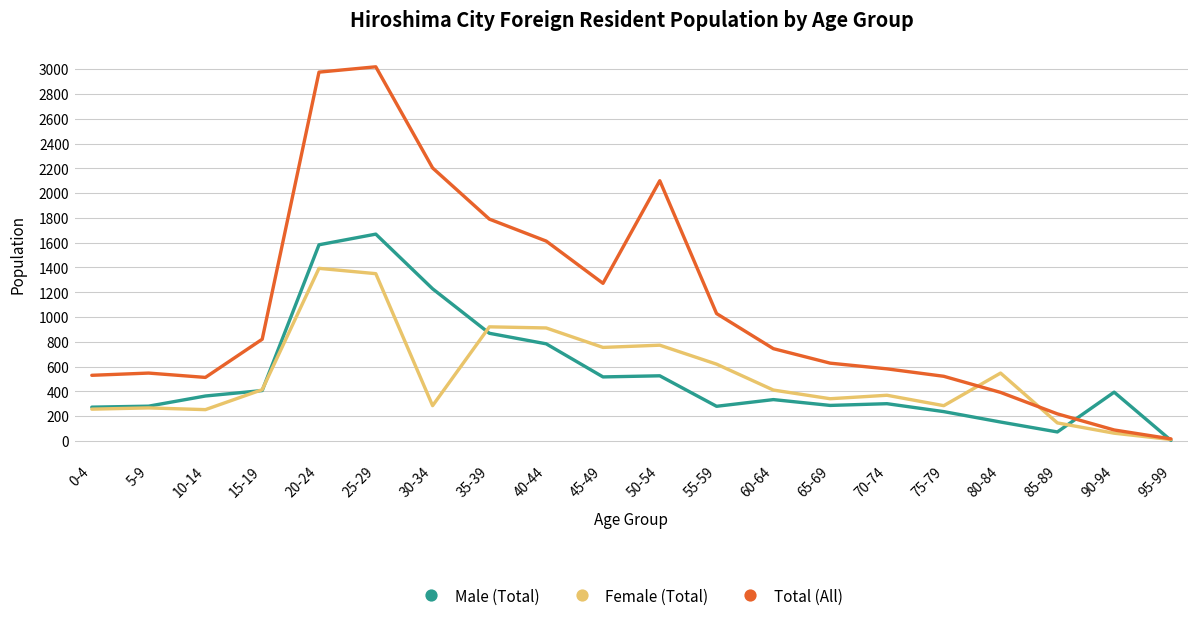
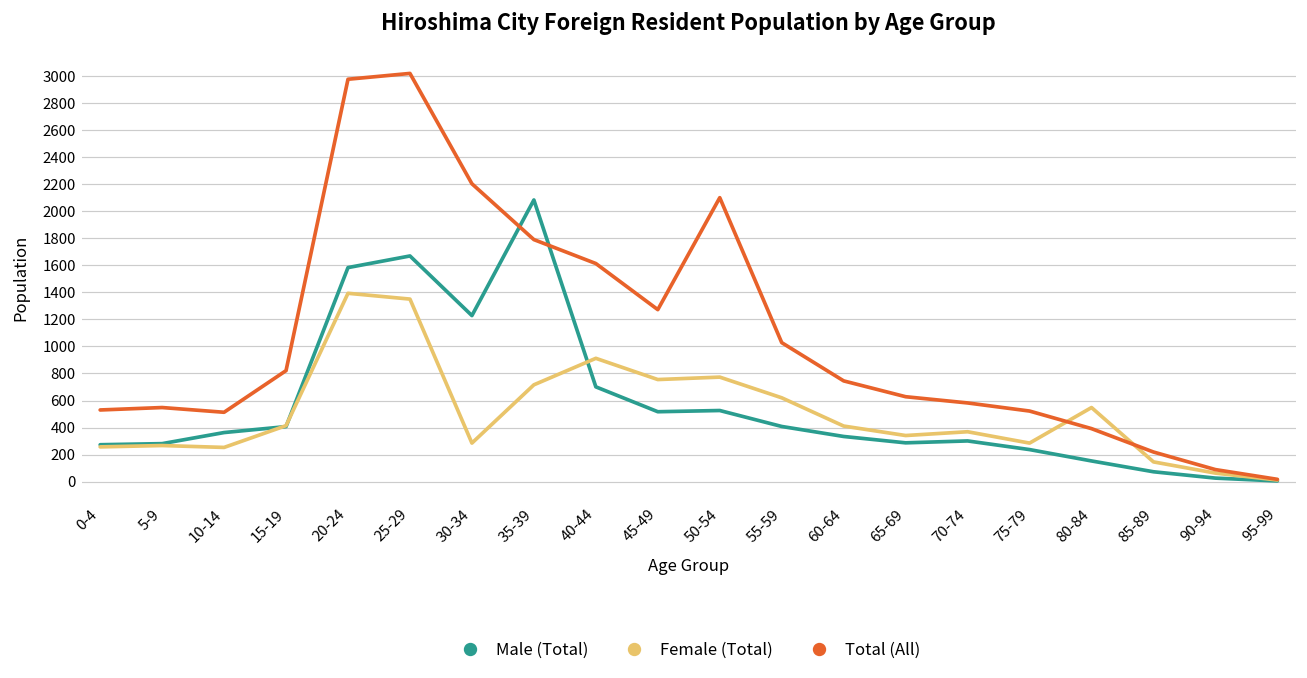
Male (Total), 35-39: 870 -> 2080
Female (Total), 35-39: 920 -> 720
Male (Total), 40-44: 780 -> 700
Male (Total), 55-59: 280 -> 410
Male (Total), 90-94: 390 -> 30
